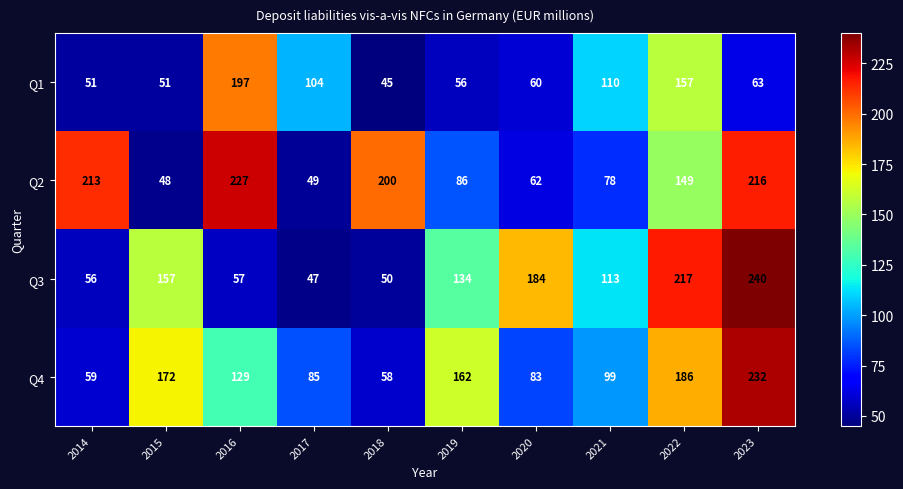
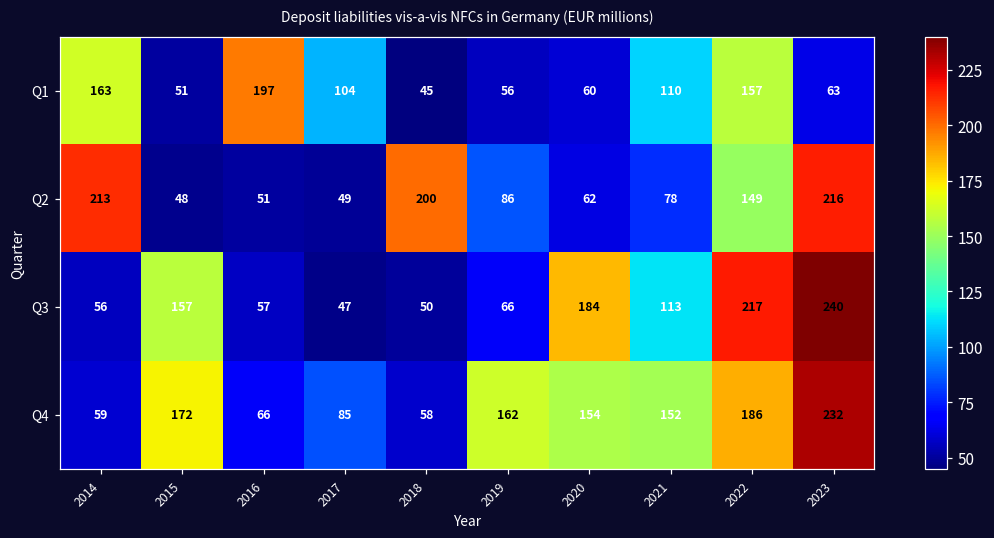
Q1, 2014: 51 -> 163
Q2, 2016: 227 -> 51
Q3, 2019: 134 -> 66
Q4, 2016: 129 -> 66
Q4, 2020: 83 -> 154
Q4, 2021: 99 -> 152
